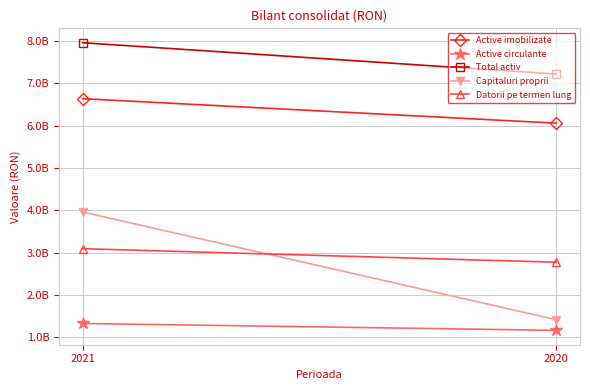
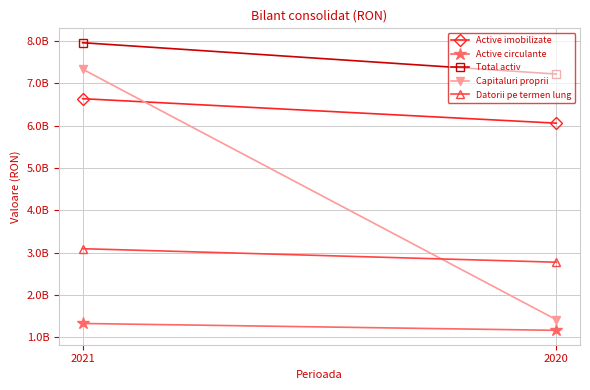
Capitaluri proprii, 2021: 4000000000 -> 7300000000
